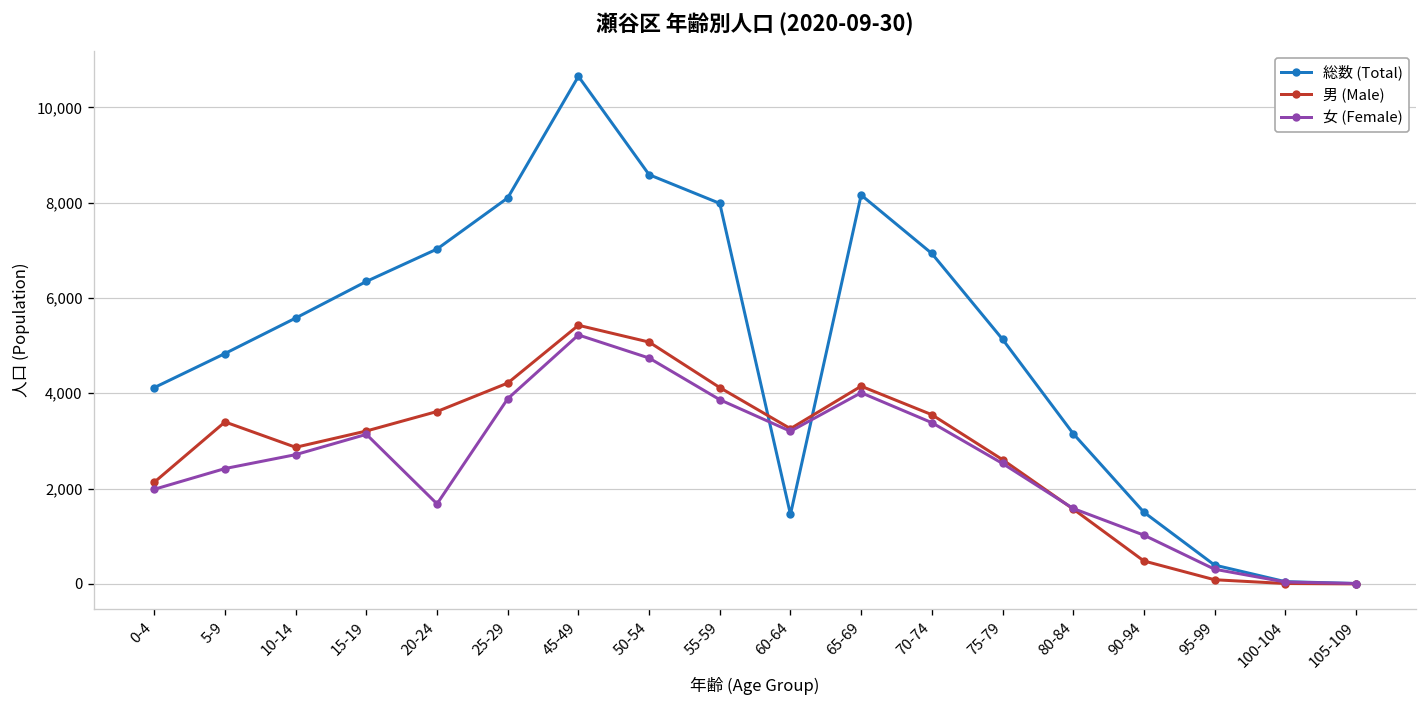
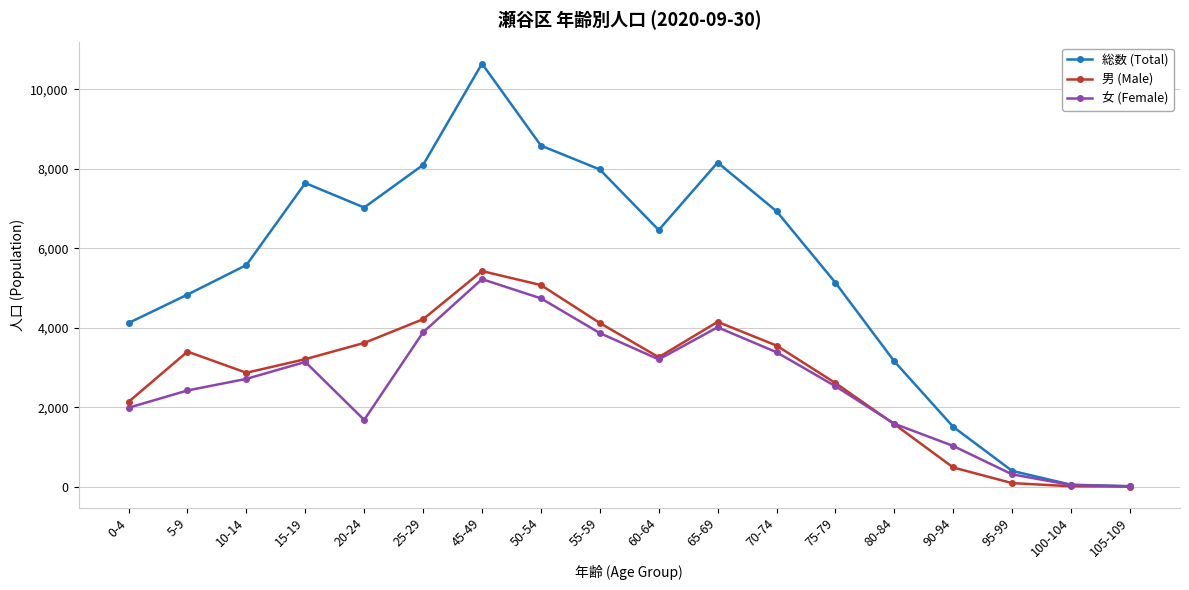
総数 (Total), 15-19: 6,300 -> 7,600
総数 (Total), 60-64: 1,500 -> 6,500
